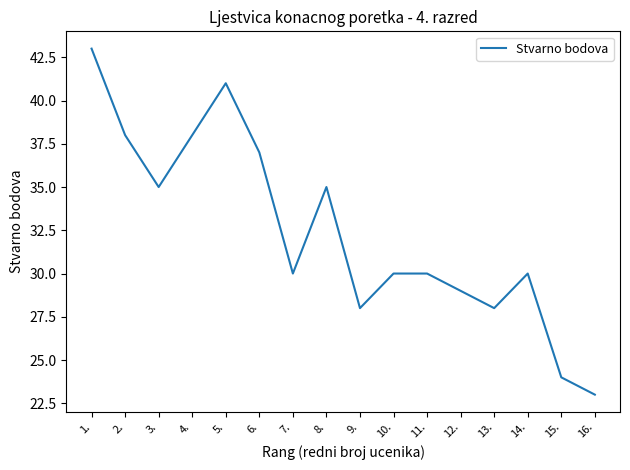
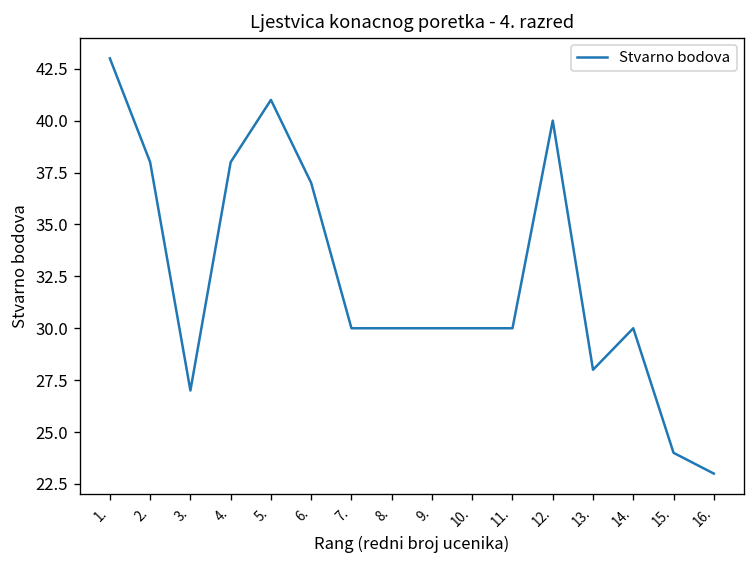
3.: 35 -> 27
8.: 35 -> 30
9.: 28 -> 30
12.: 29 -> 40
